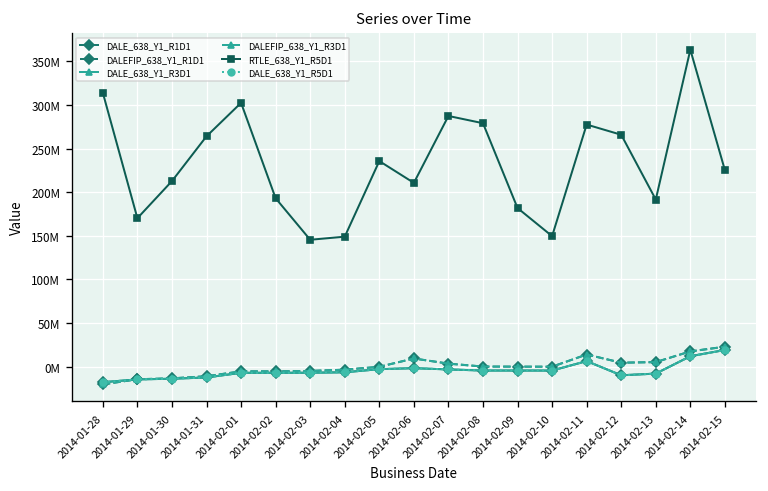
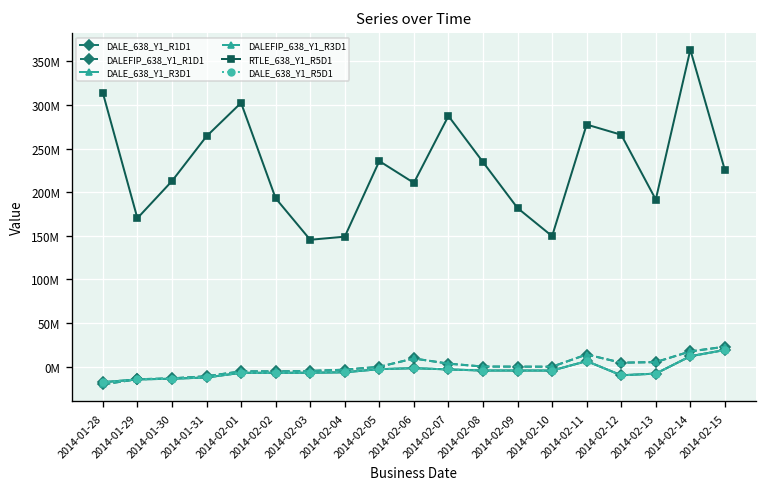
RTLE_638_Y1_R5D1, 2014-02-08: 280000000 -> 230000000
